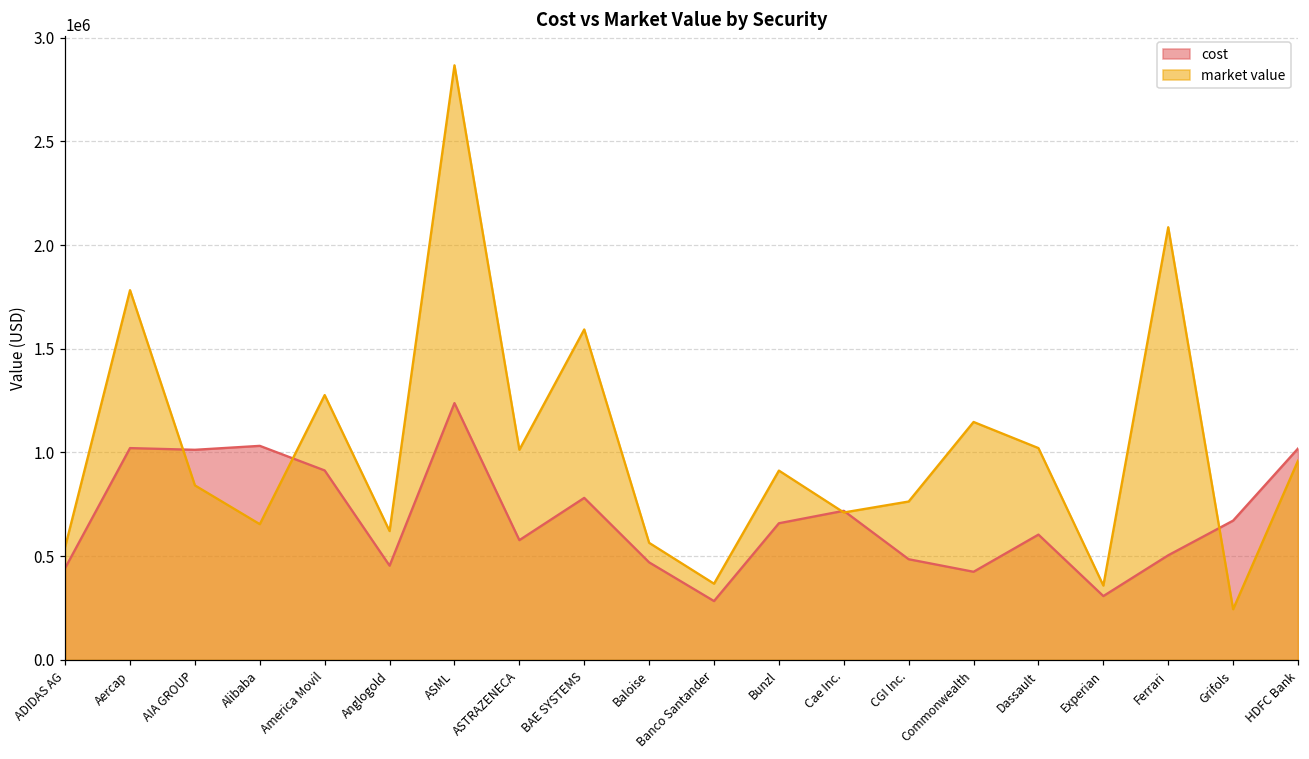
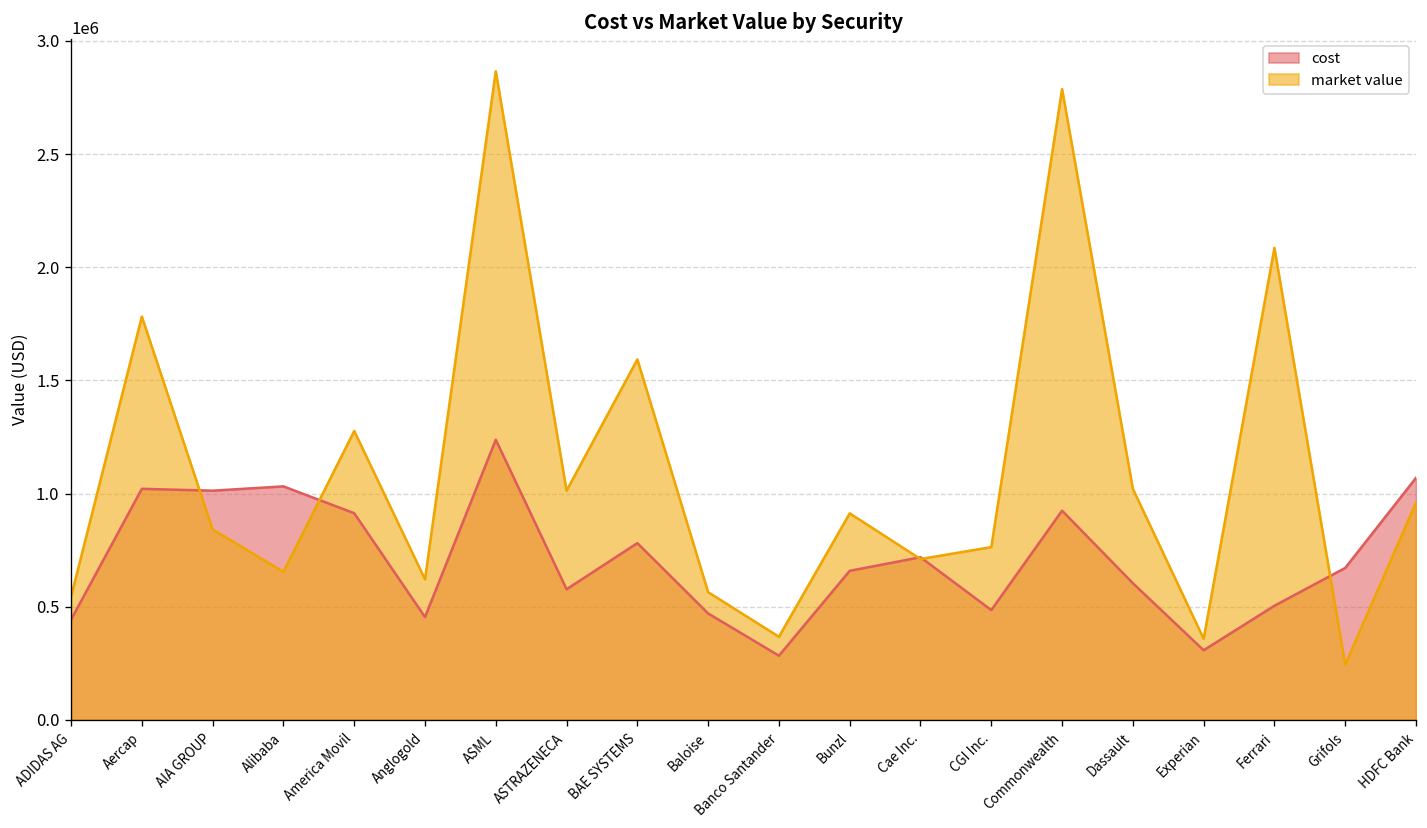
cost, Commonwealth: 420000 -> 920000
market value, Commonwealth: 1150000 -> 2790000
cost, HDFC Bank: 1020000 -> 1070000
